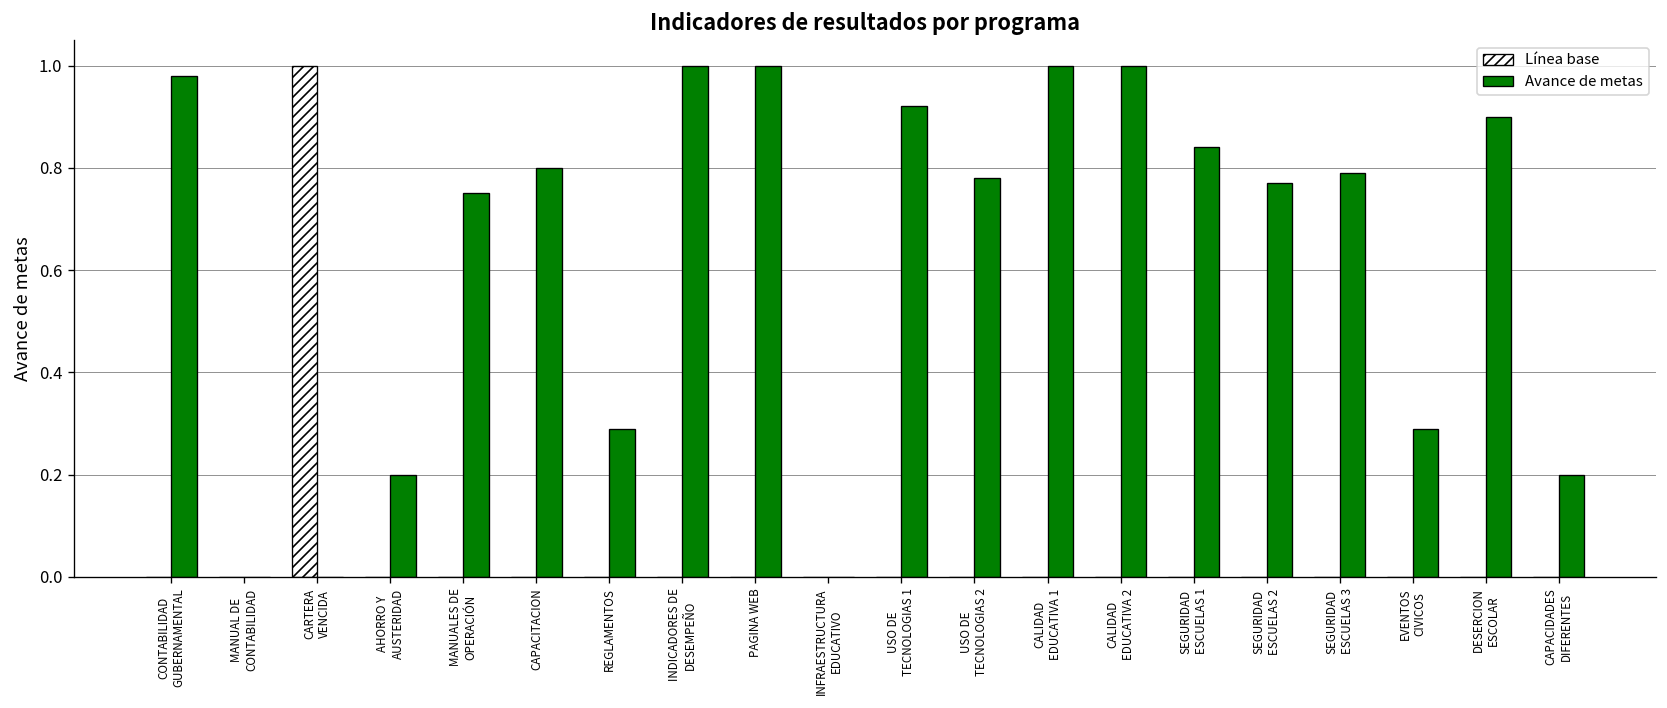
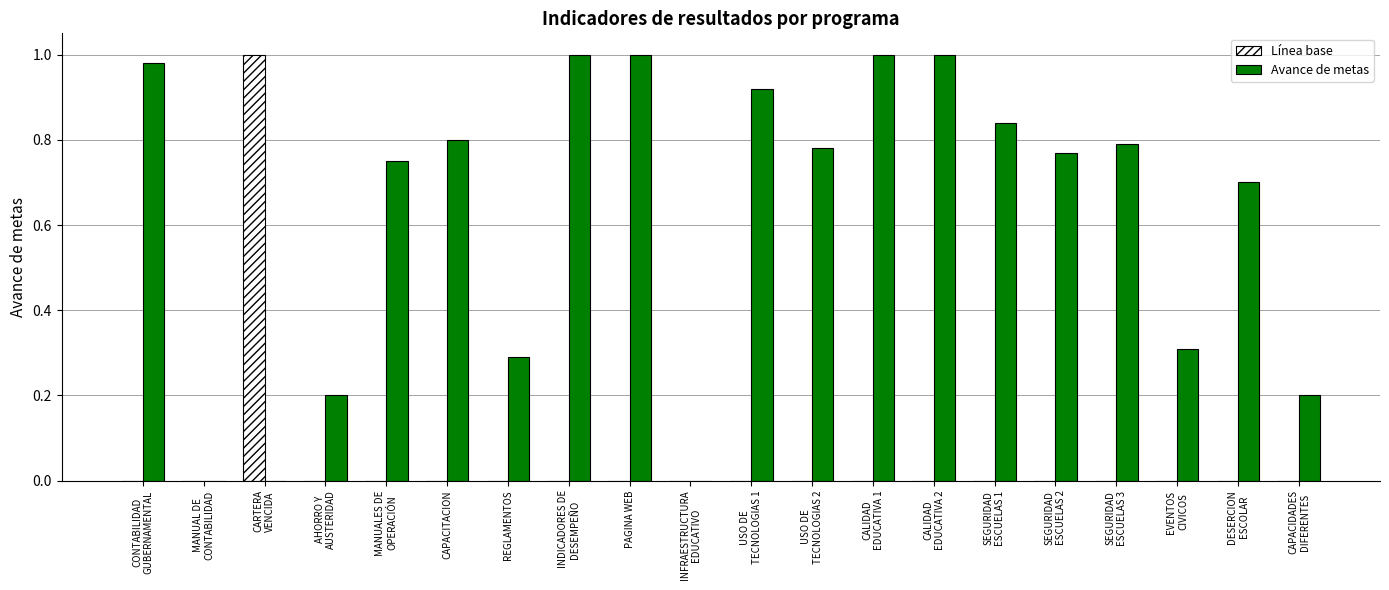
Avance de metas, EVENTOS CIVICOS: 0.29 -> 0.31
Avance de metas, DESERCION ESCOLAR: 0.9 -> 0.7
